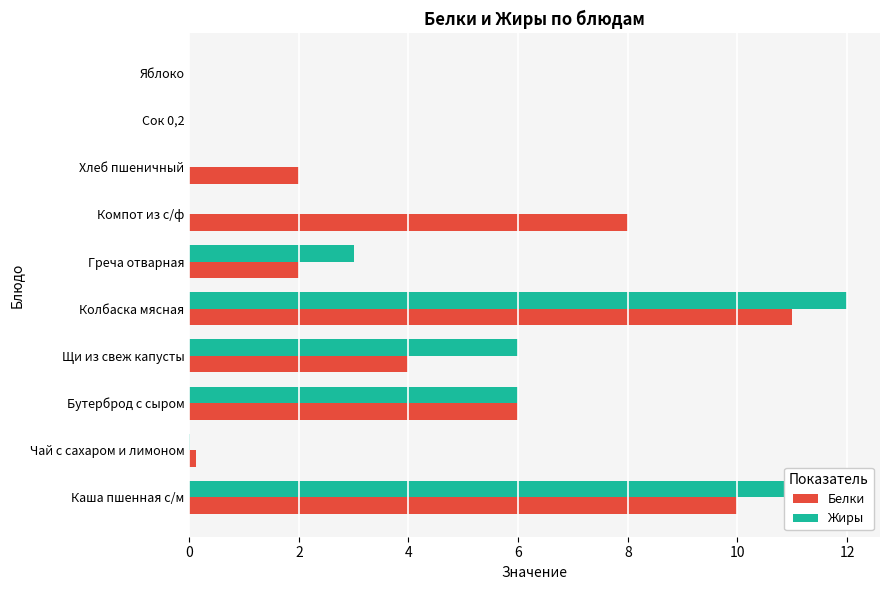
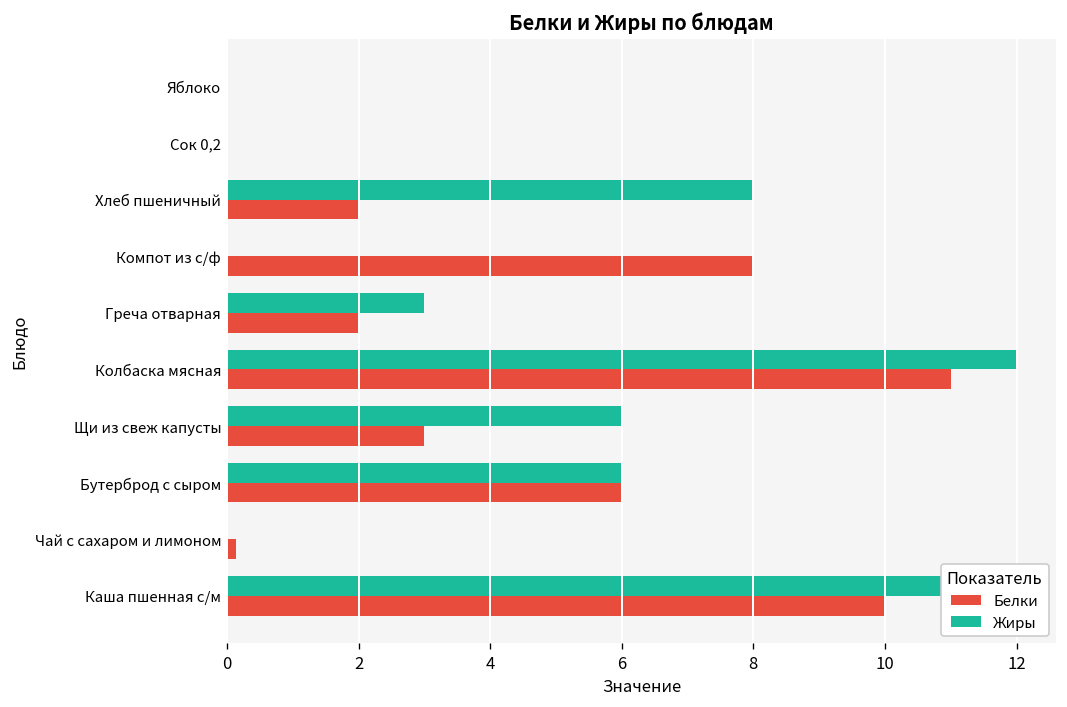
Жиры, Хлеб пшеничный: 0 -> 8
Белки, Щи из свеж капусты: 4 -> 3
